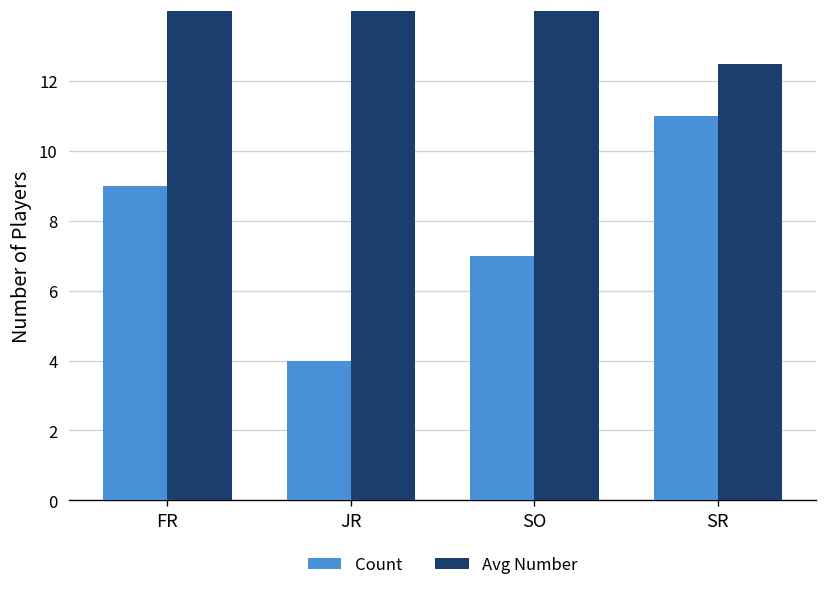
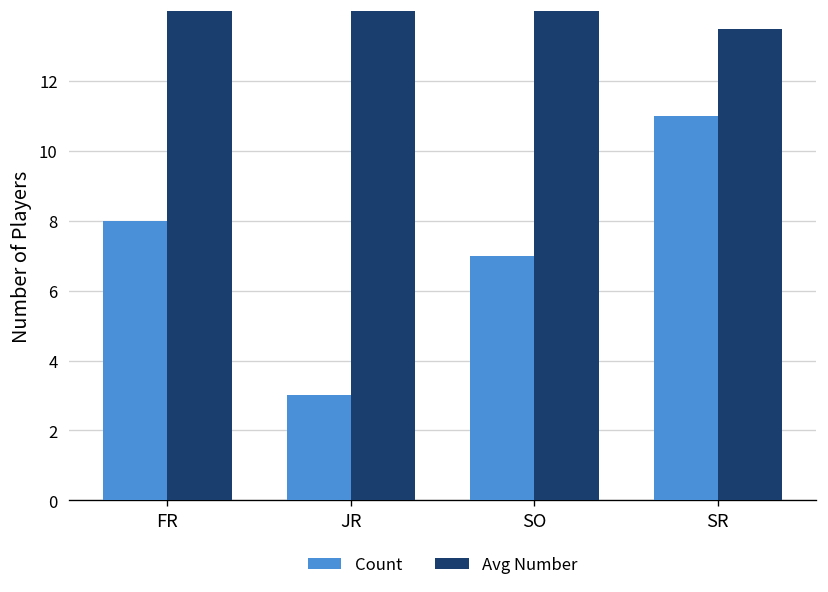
Count, FR: 9 -> 8
Count, JR: 4 -> 3
Avg Number, SR: 12.5 -> 13.5
